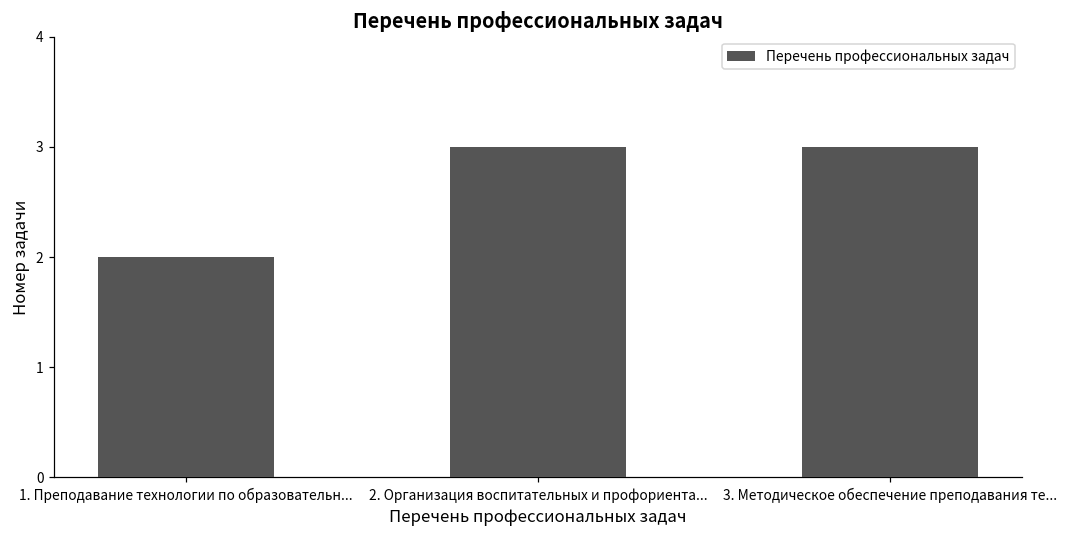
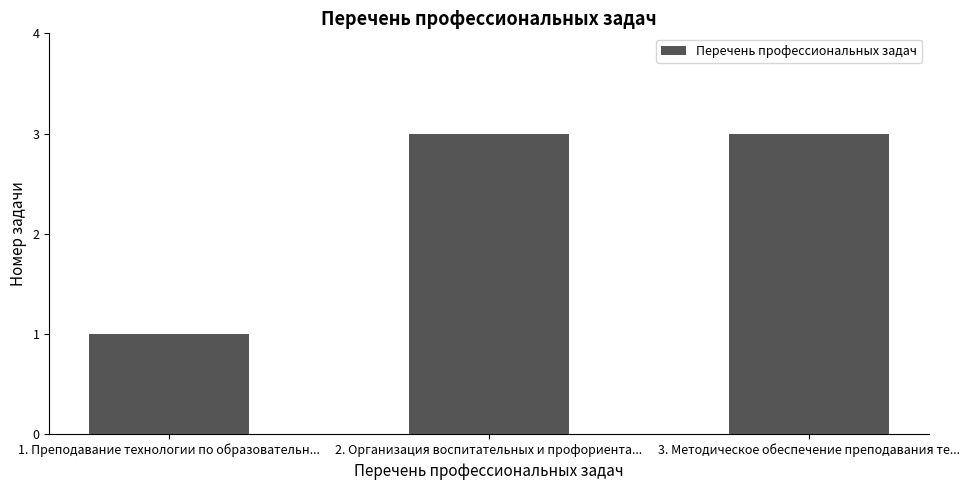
1. Преподавание технологии по образовательн...: 2 -> 1
